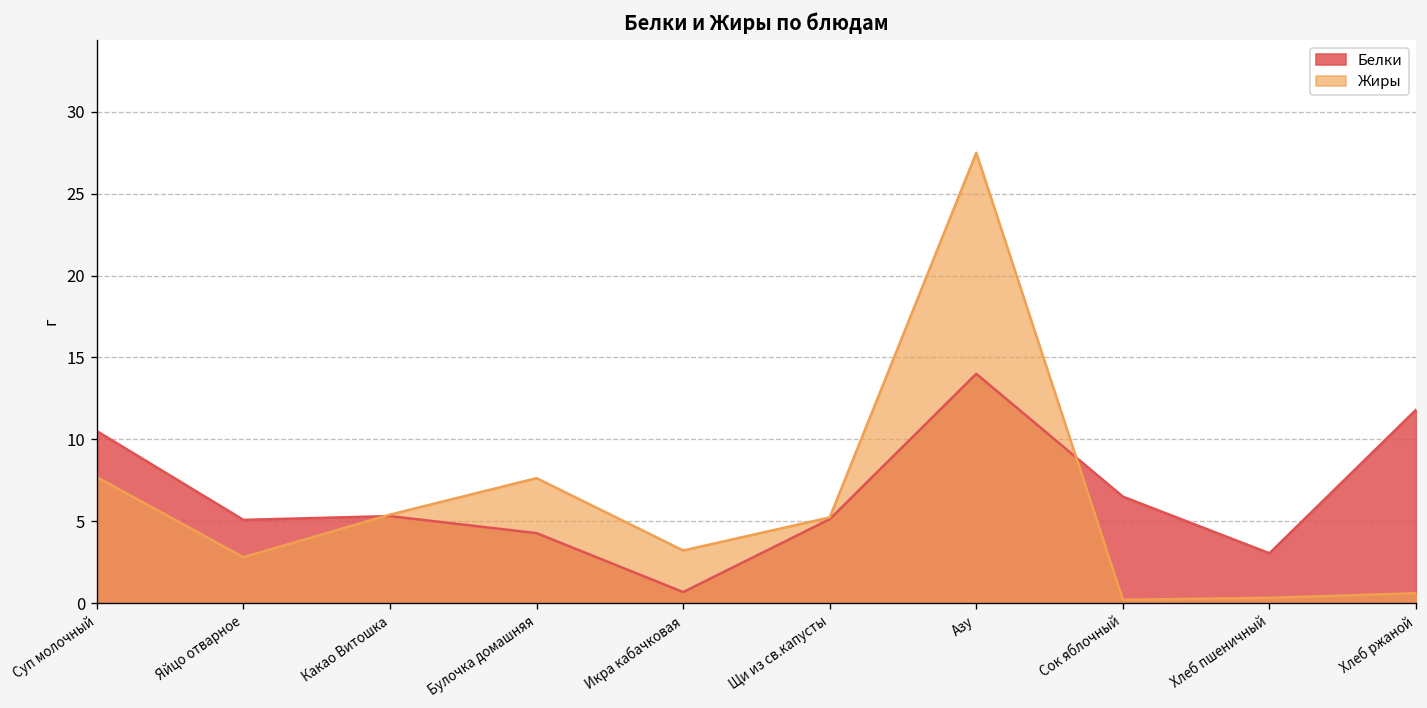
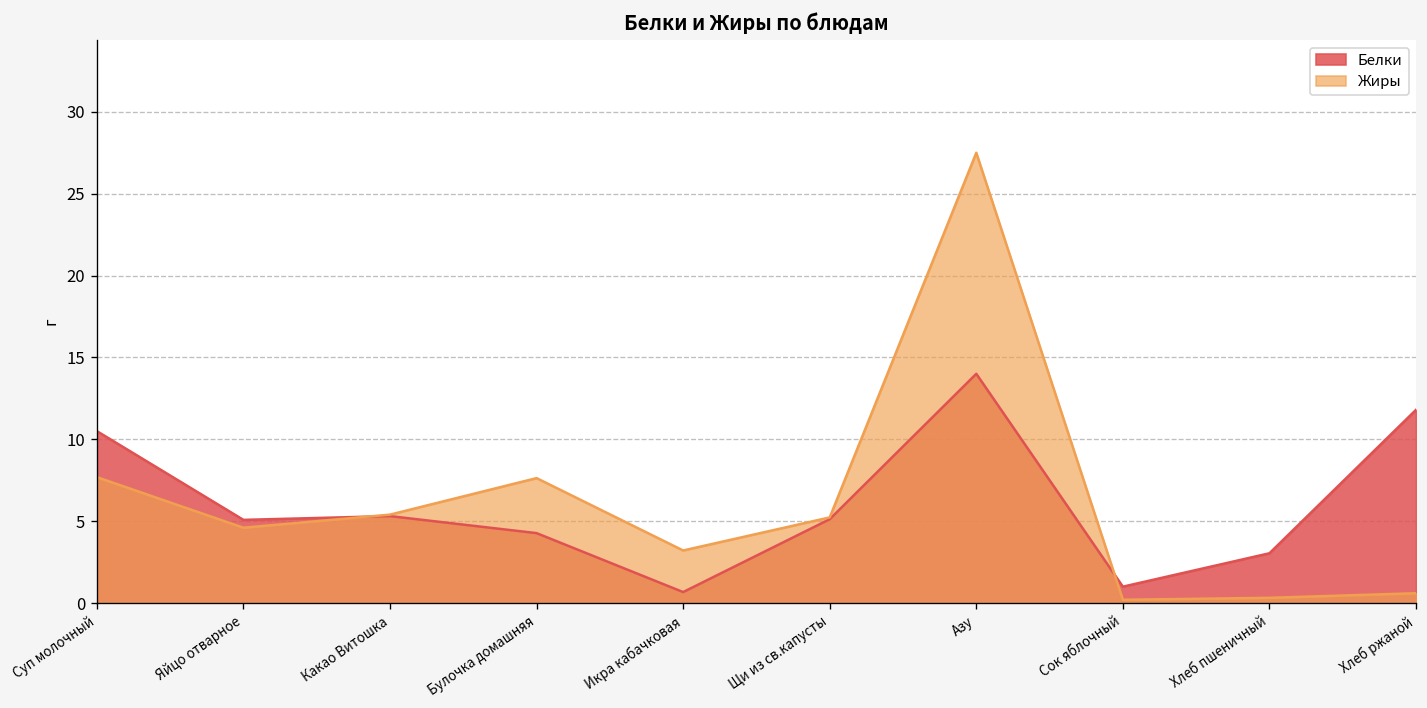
Жиры, Яйцо отварное: 2.8 -> 4.6
Белки, Сок яблочный: 6.5 -> 1.0
